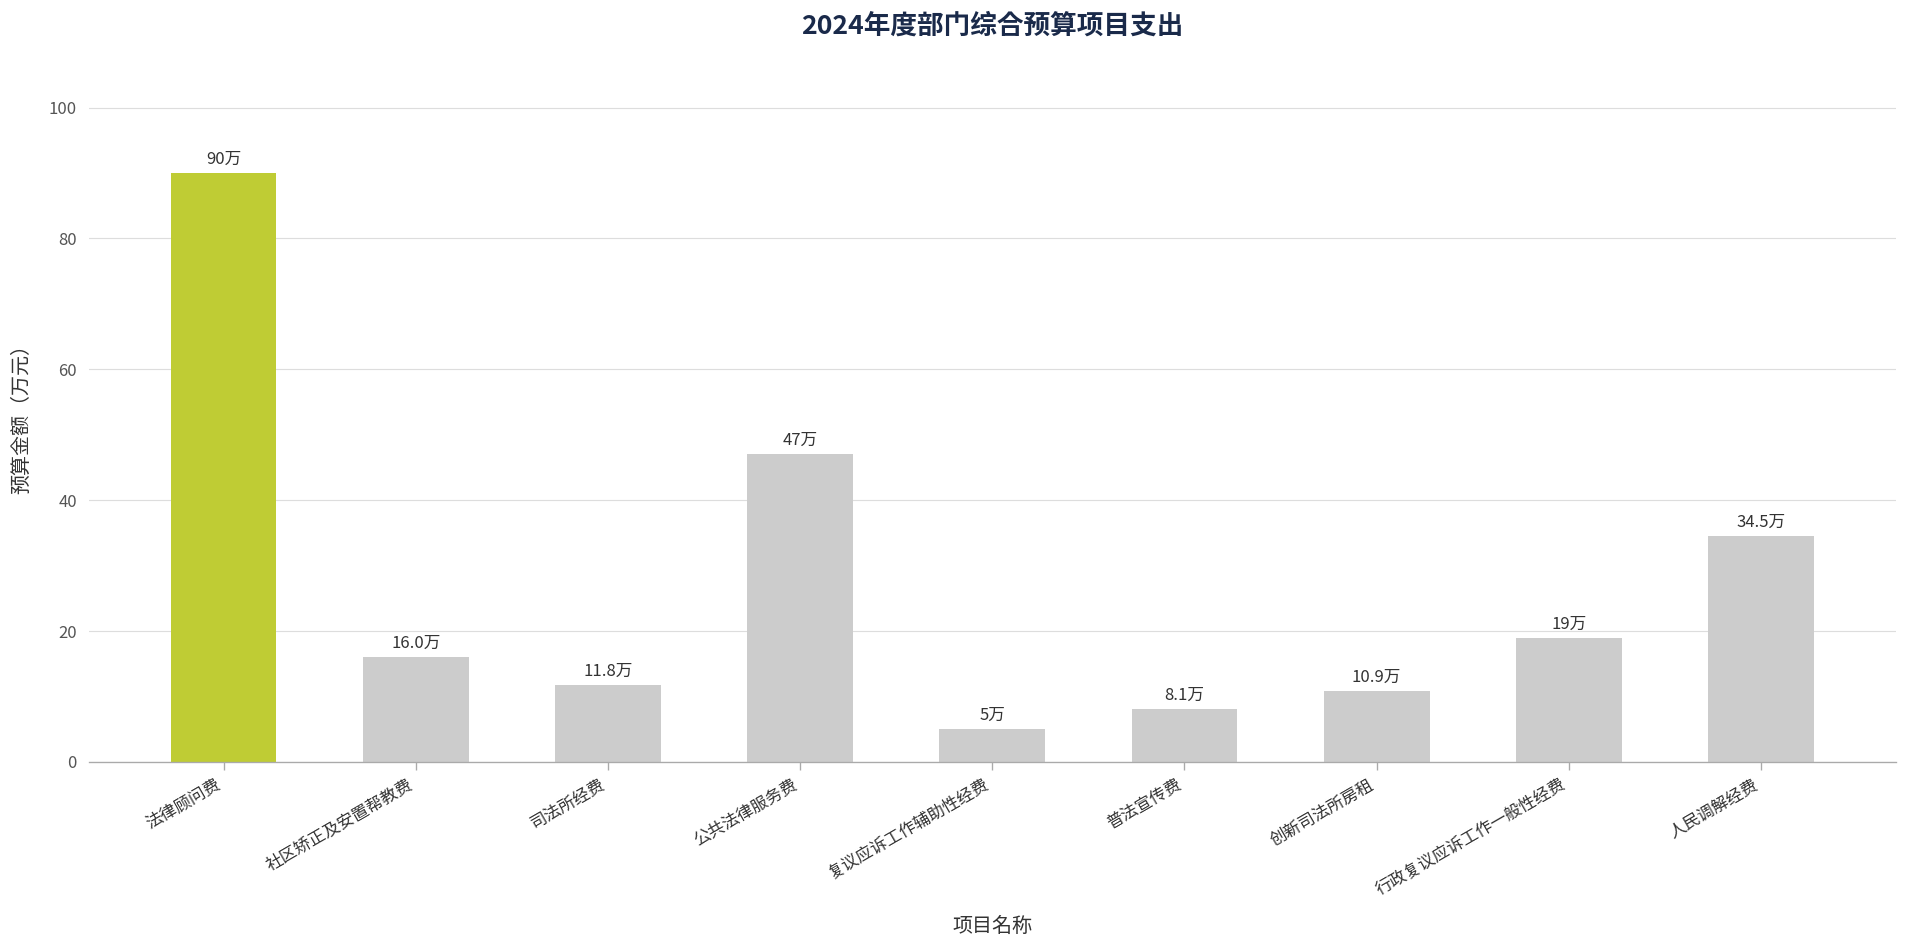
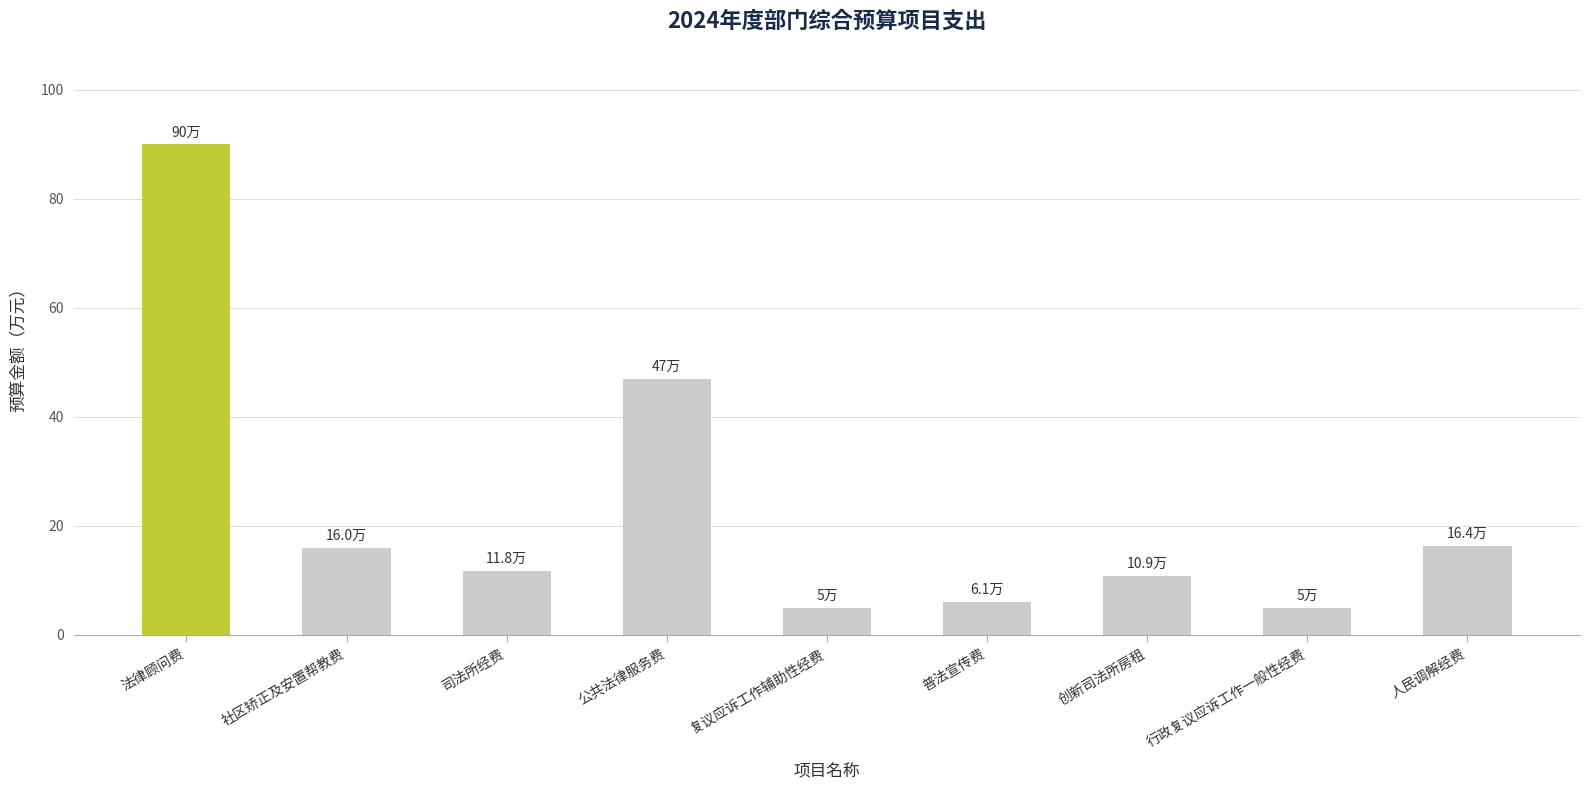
普法宣传费: 8.1万 -> 6.1万
行政复议应诉工作一般性经费: 19万 -> 5万
人民调解经费: 34.5万 -> 16.4万
